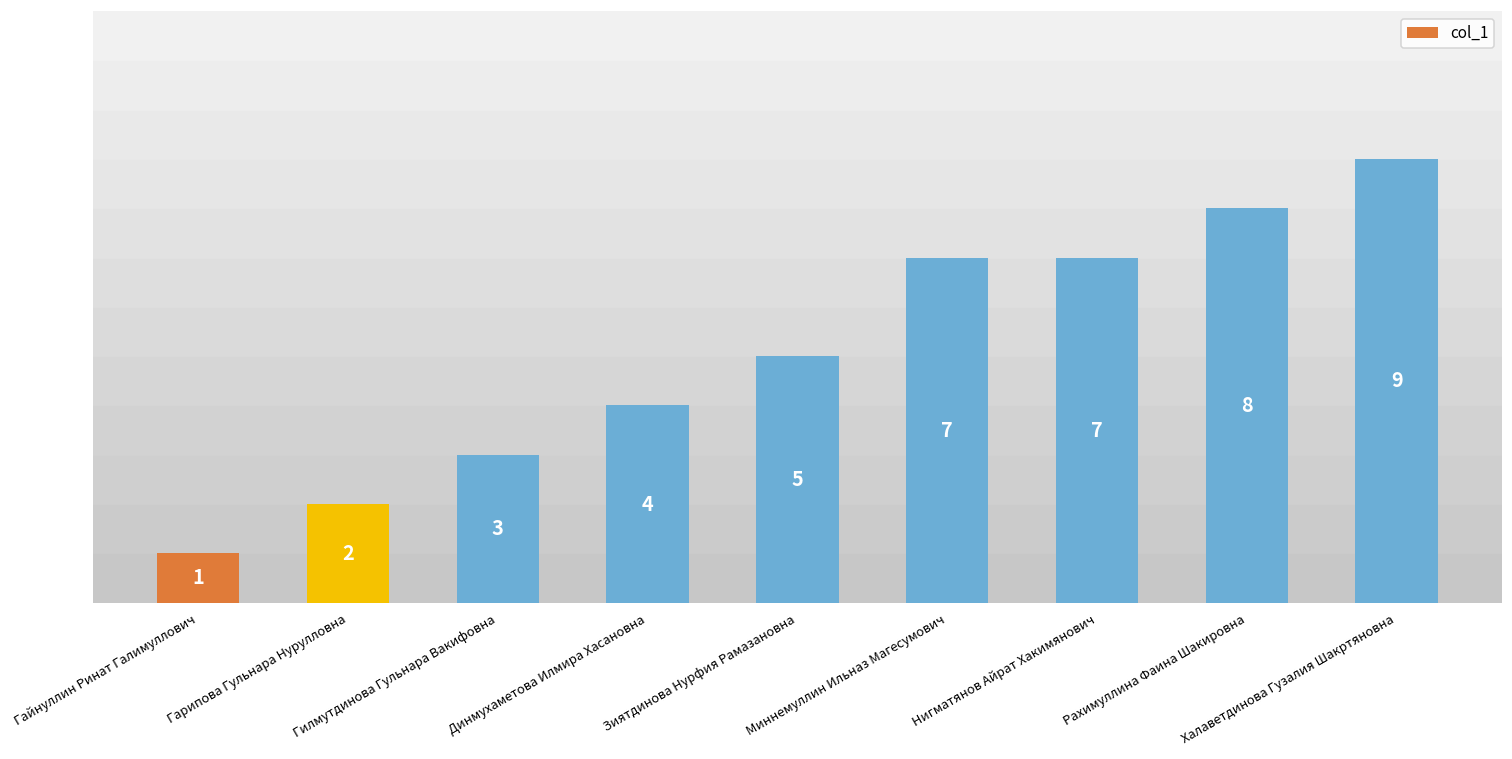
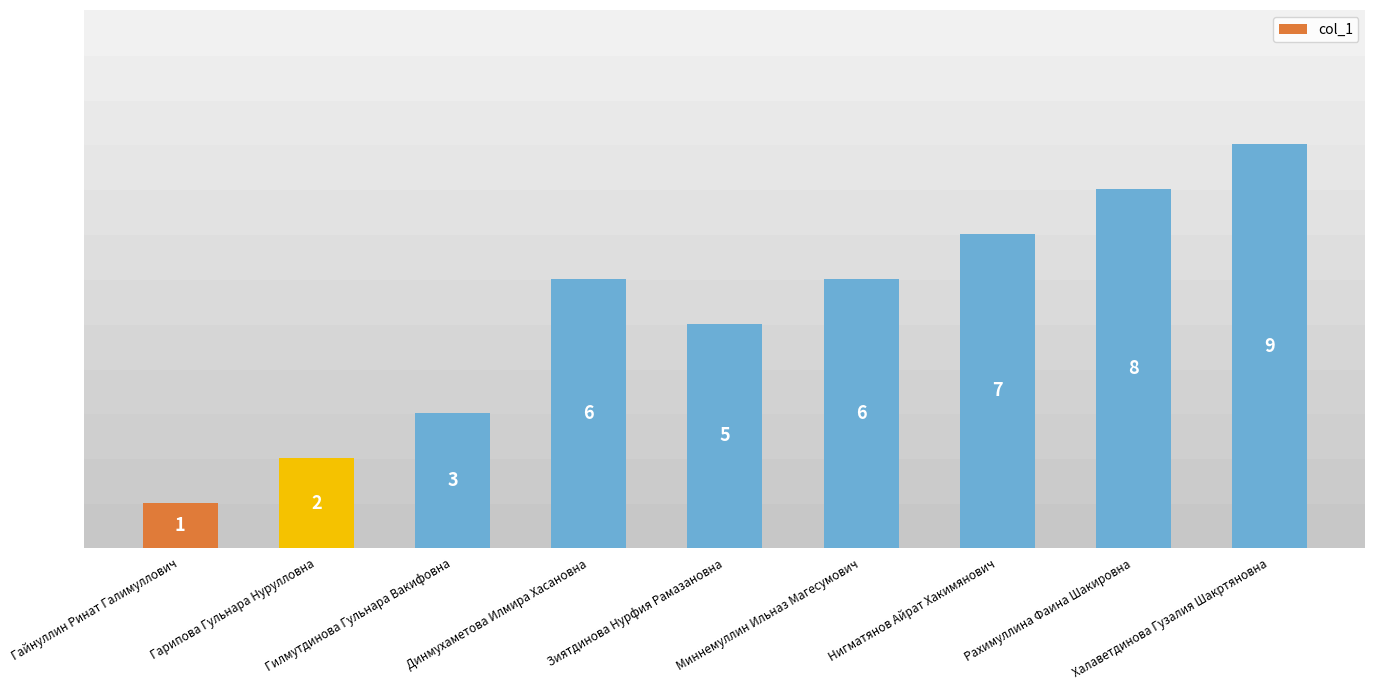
Динмухаметова Илмира Хасановна: 4 -> 6
Миннемуллин Ильназ Магесумович: 7 -> 6
